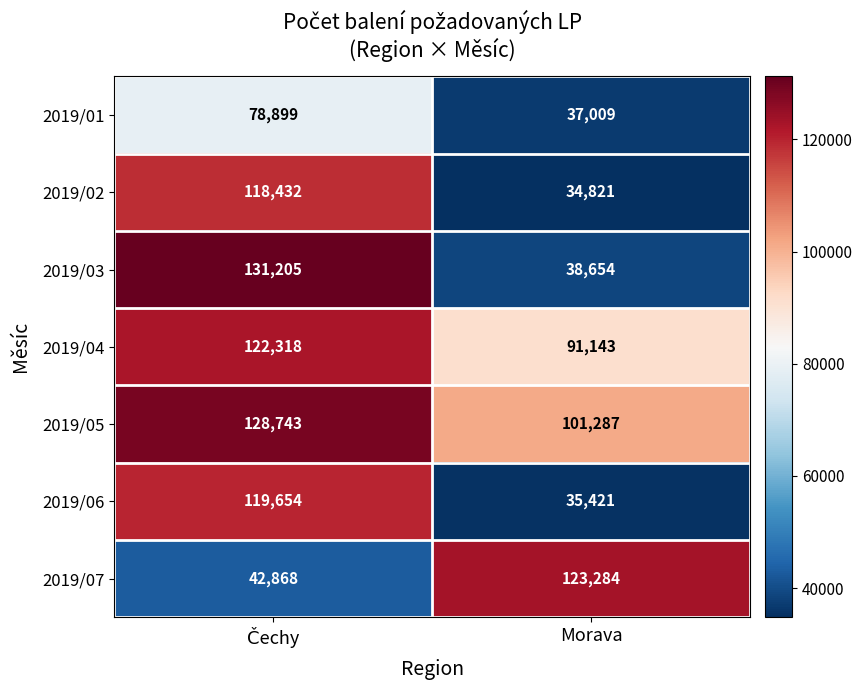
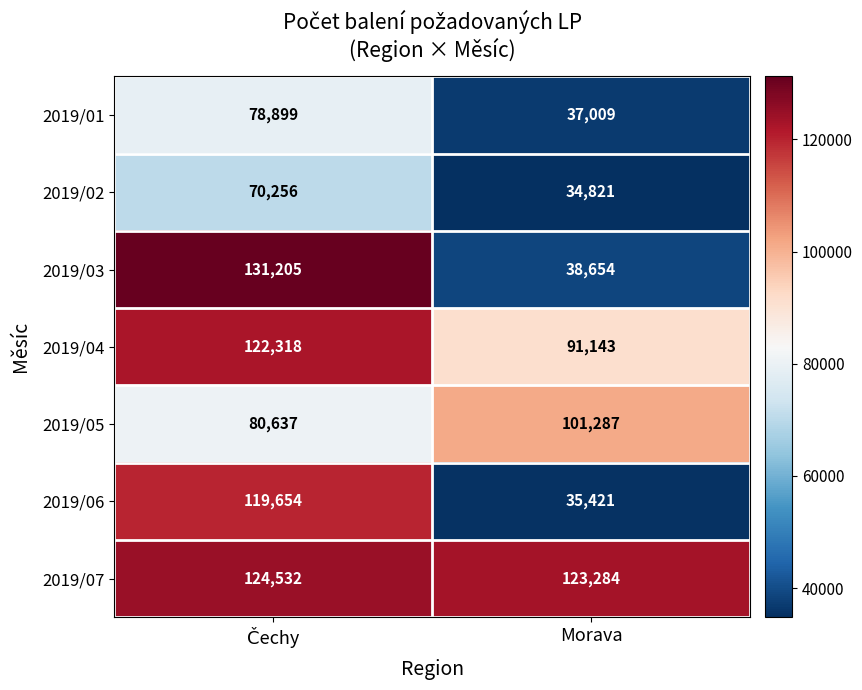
2019/02, Čechy: 118,432 -> 70,256
2019/05, Čechy: 128,743 -> 80,637
2019/07, Čechy: 42,868 -> 124,532
